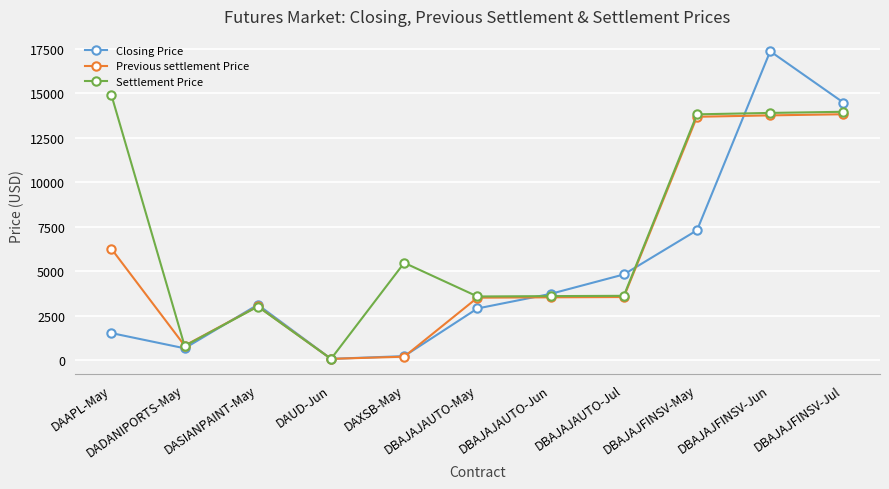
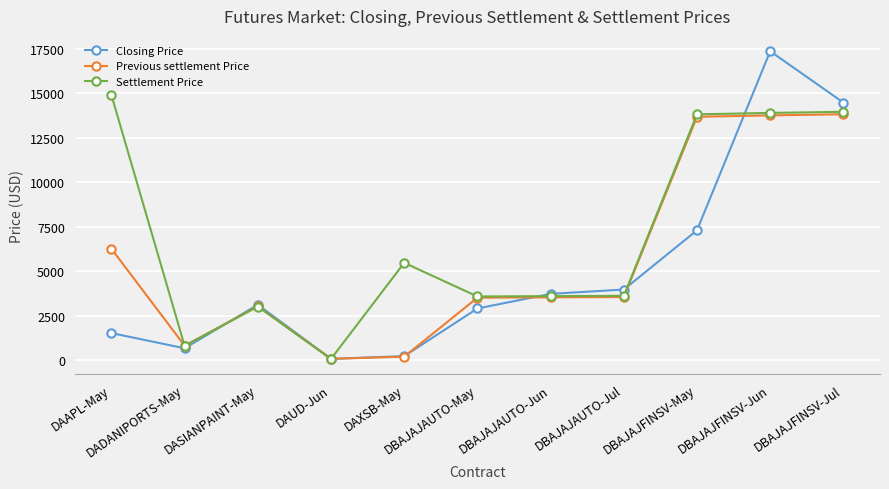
Closing Price, DBAJAJAUTO-Jul: 4800 -> 4000
